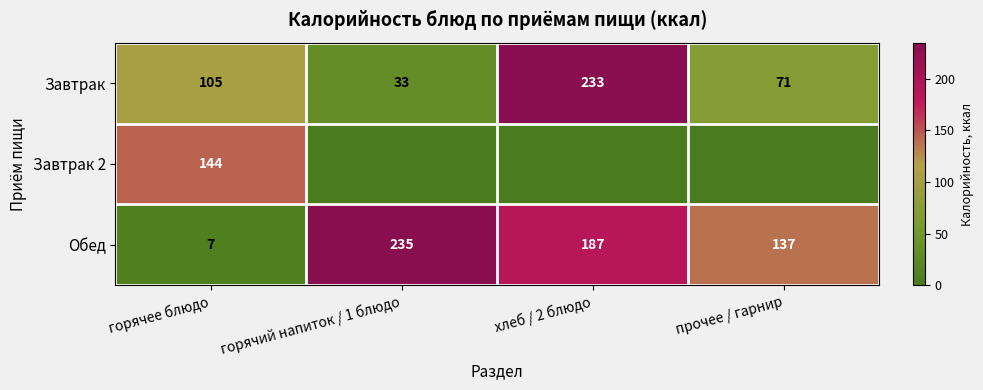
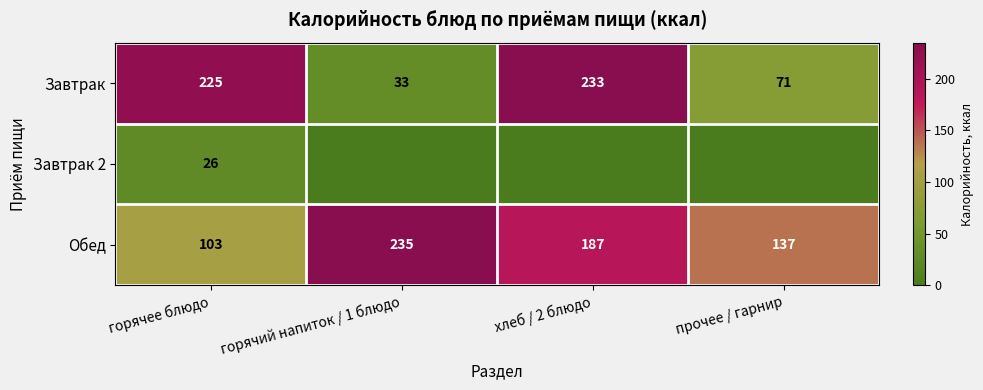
Завтрак, горячее блюдо: 105 -> 225
Завтрак 2, горячее блюдо: 144 -> 26
Обед, горячее блюдо: 7 -> 103
